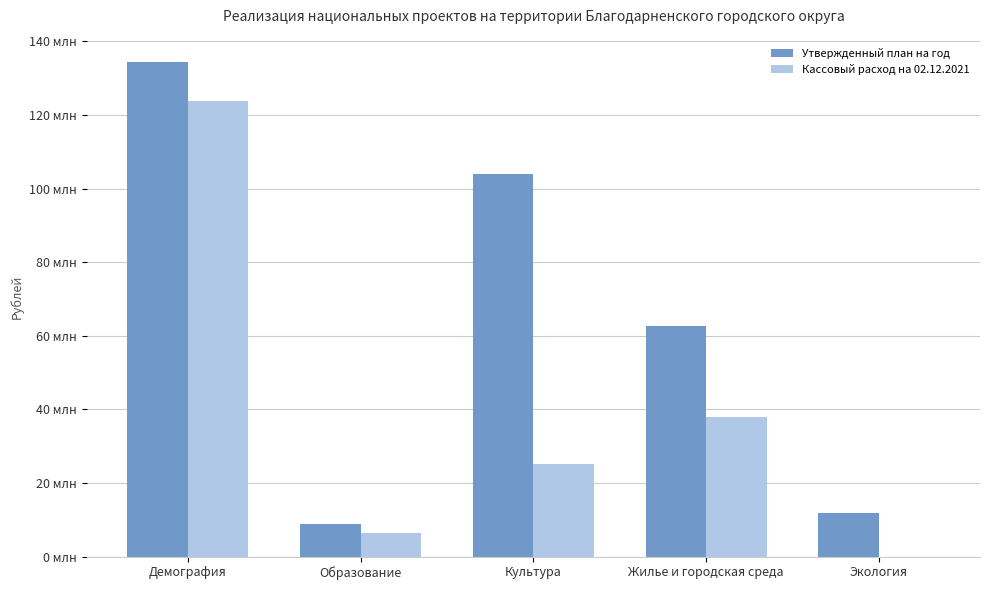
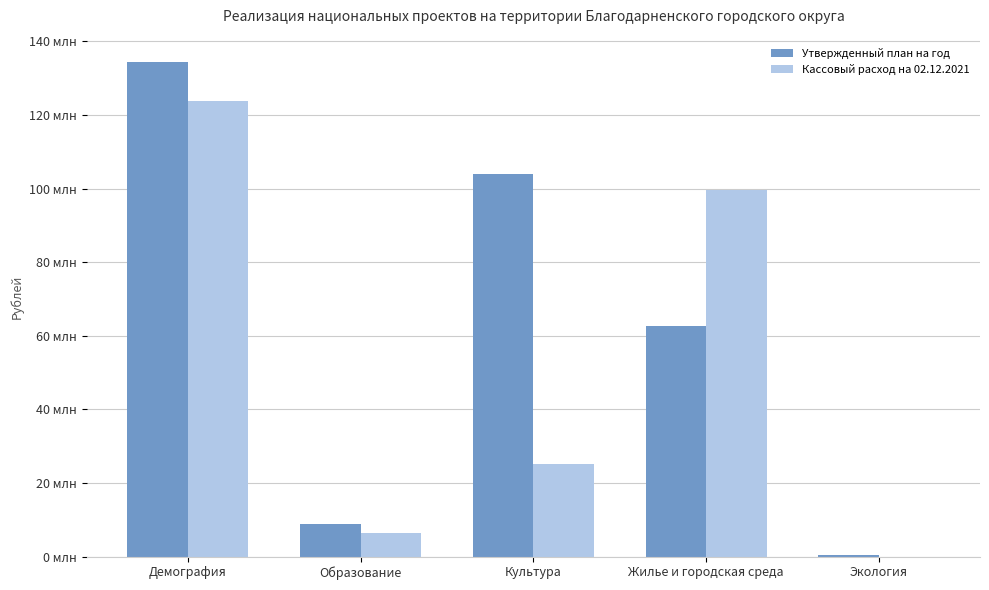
Кассовый расход на 02.12.2021, Жилье и городская среда: 38 млн -> 100 млн
Утвержденный план на год, Экология: 12 млн -> 0 млн
